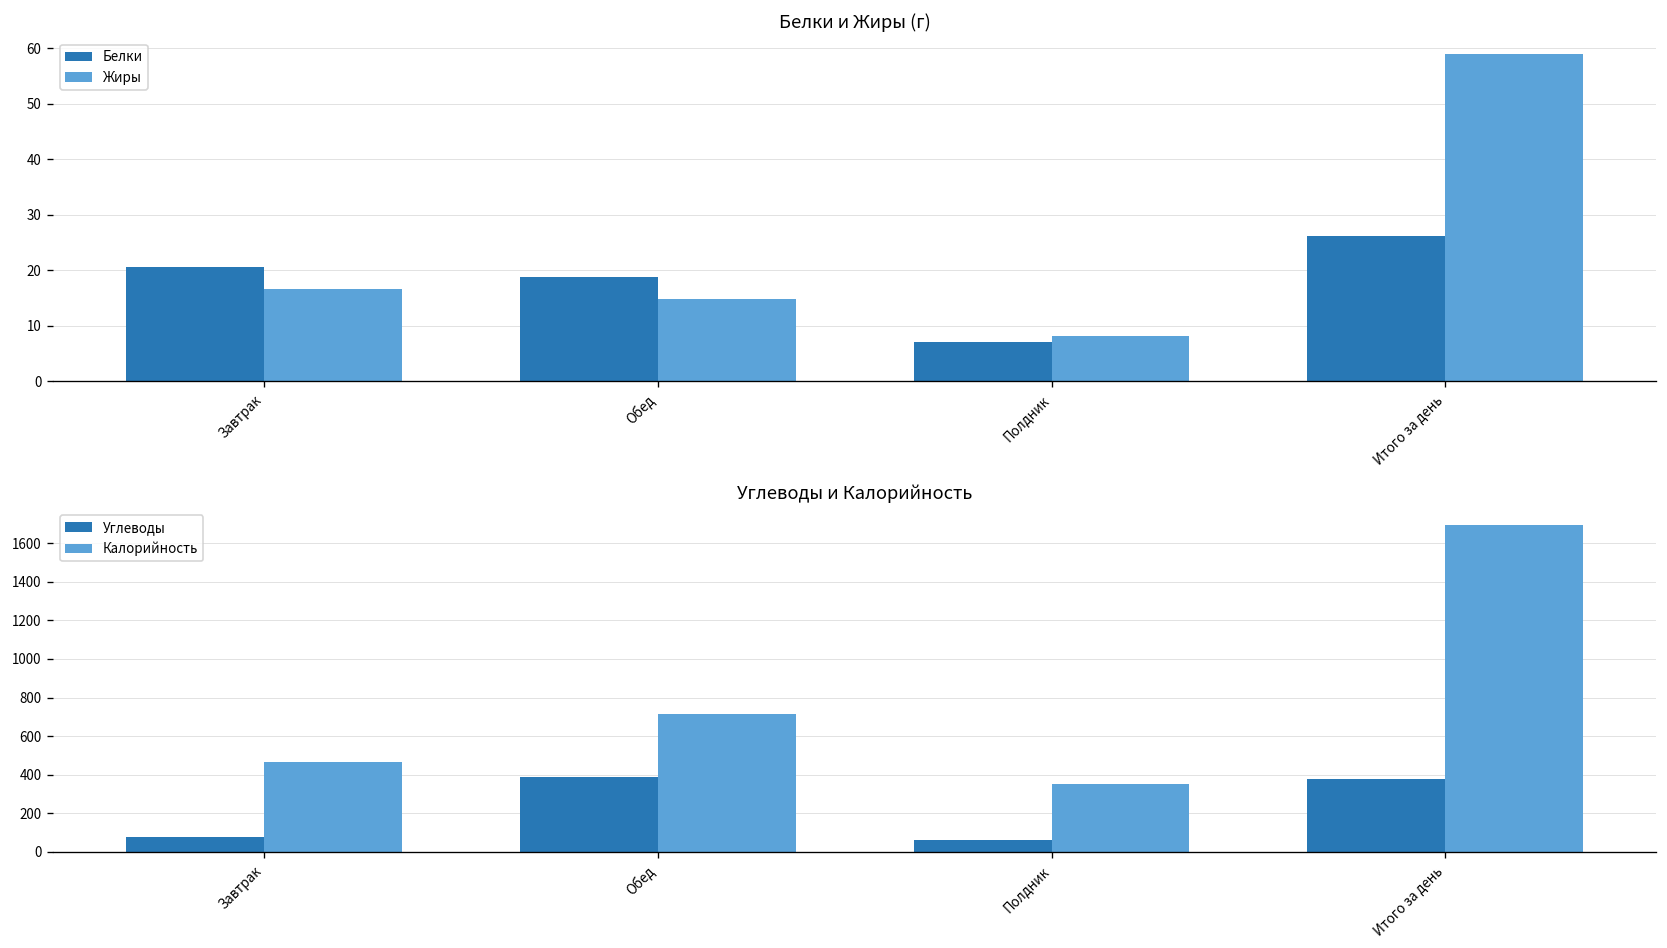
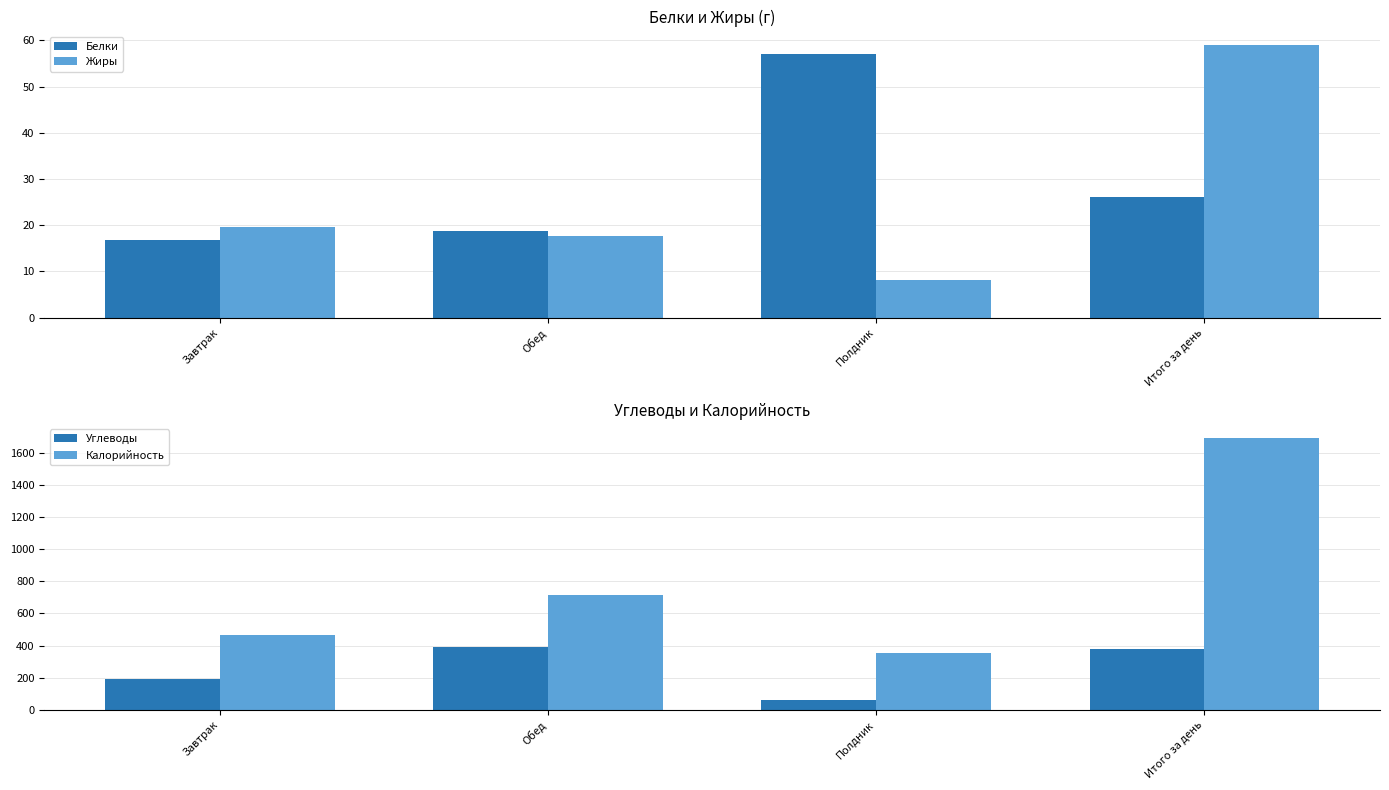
Белки и Жиры (г), Белки, Завтрак: 21 -> 17
Белки и Жиры (г), Жиры, Завтрак: 17 -> 20
Белки и Жиры (г), Жиры, Обед: 15 -> 18
Белки и Жиры (г), Белки, Полдник: 7 -> 57
Углеводы и Калорийность, Углеводы, Завтрак: 80 -> 190
